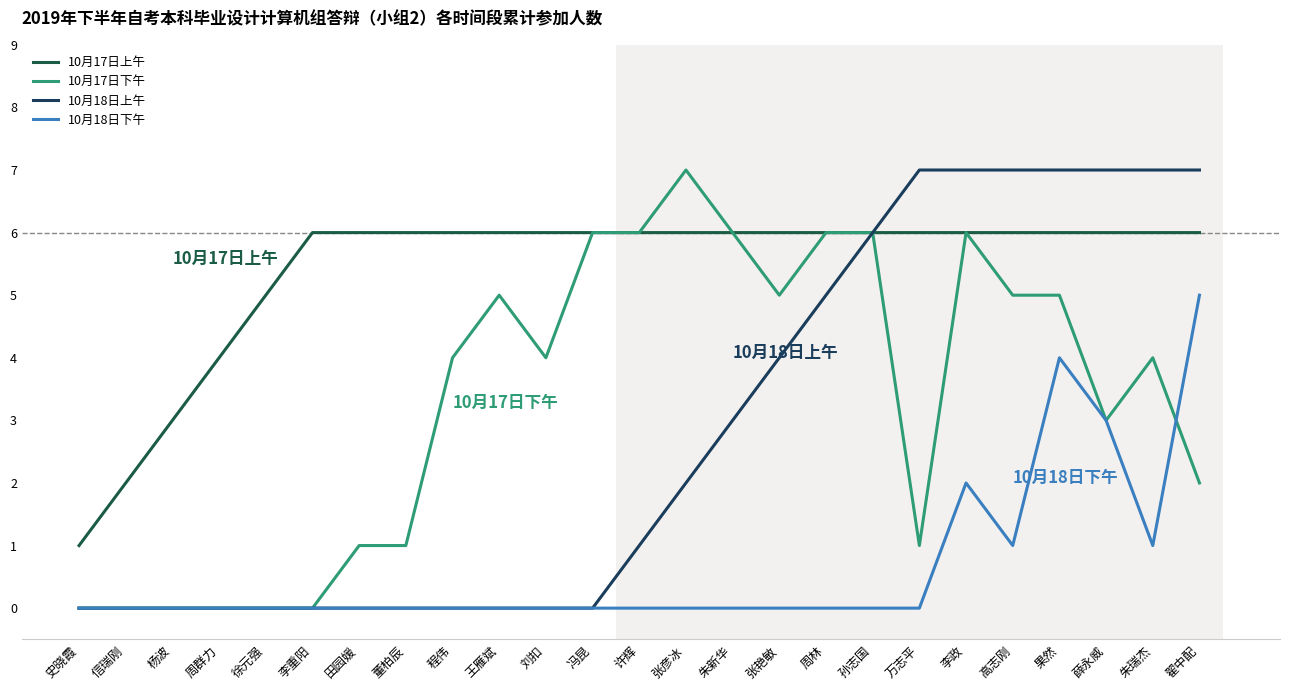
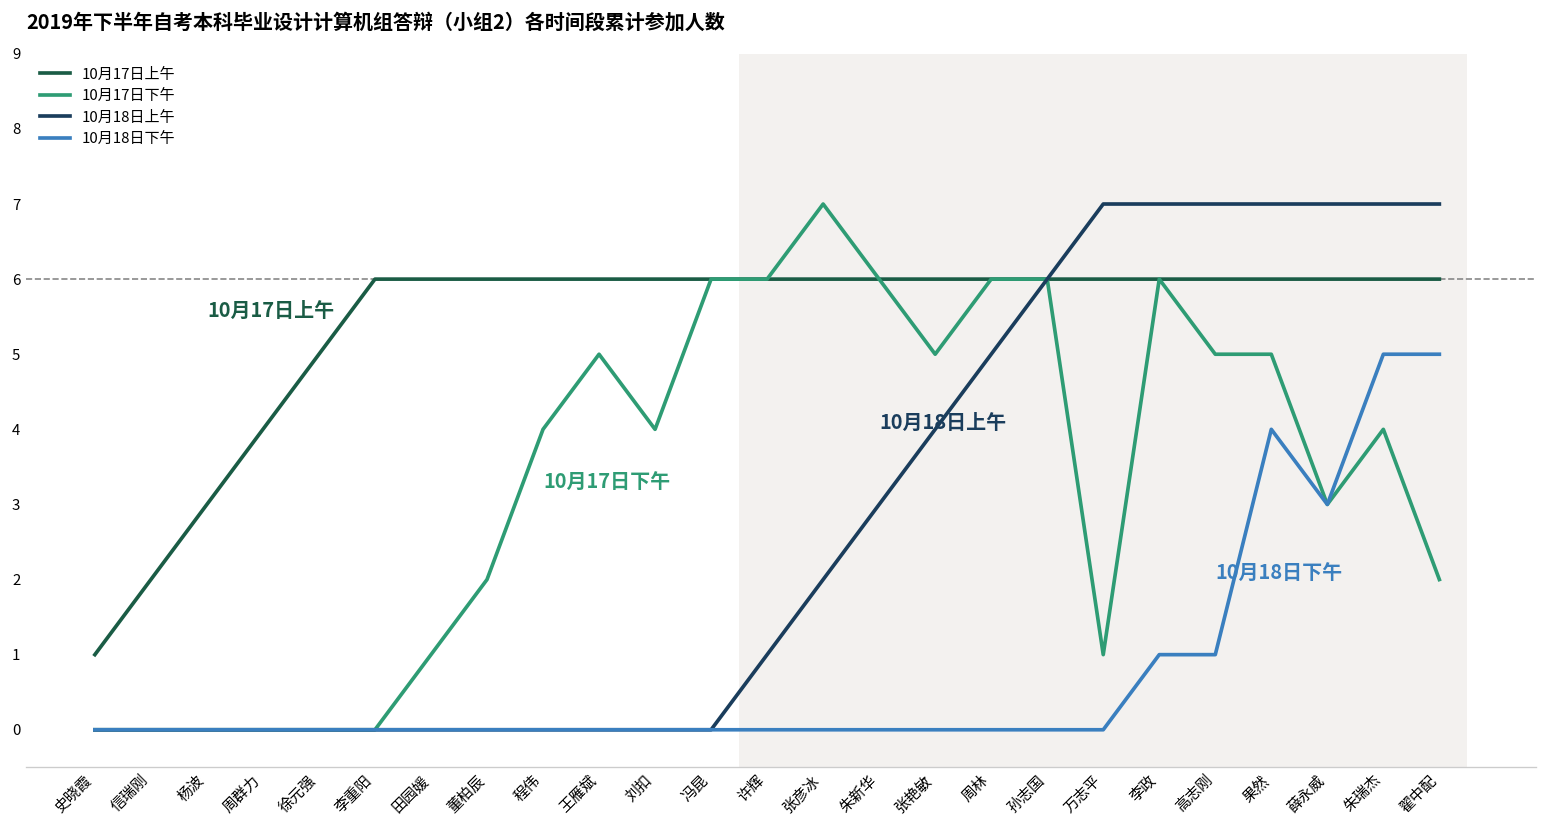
10月17日下午, 董柏辰: 1 -> 2
10月18日下午, 李政: 2 -> 1
10月18日下午, 朱瑞杰: 1 -> 5
